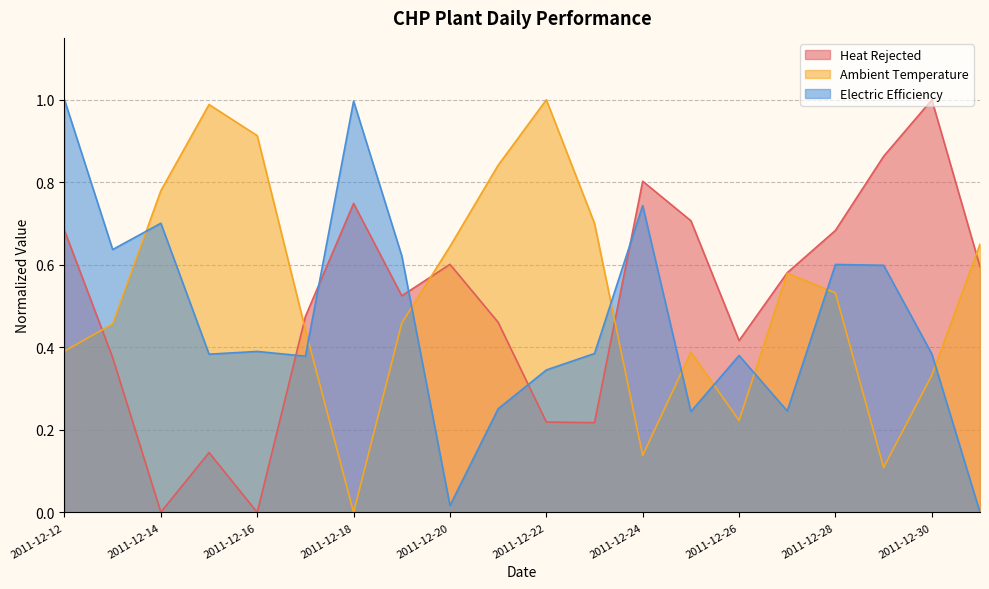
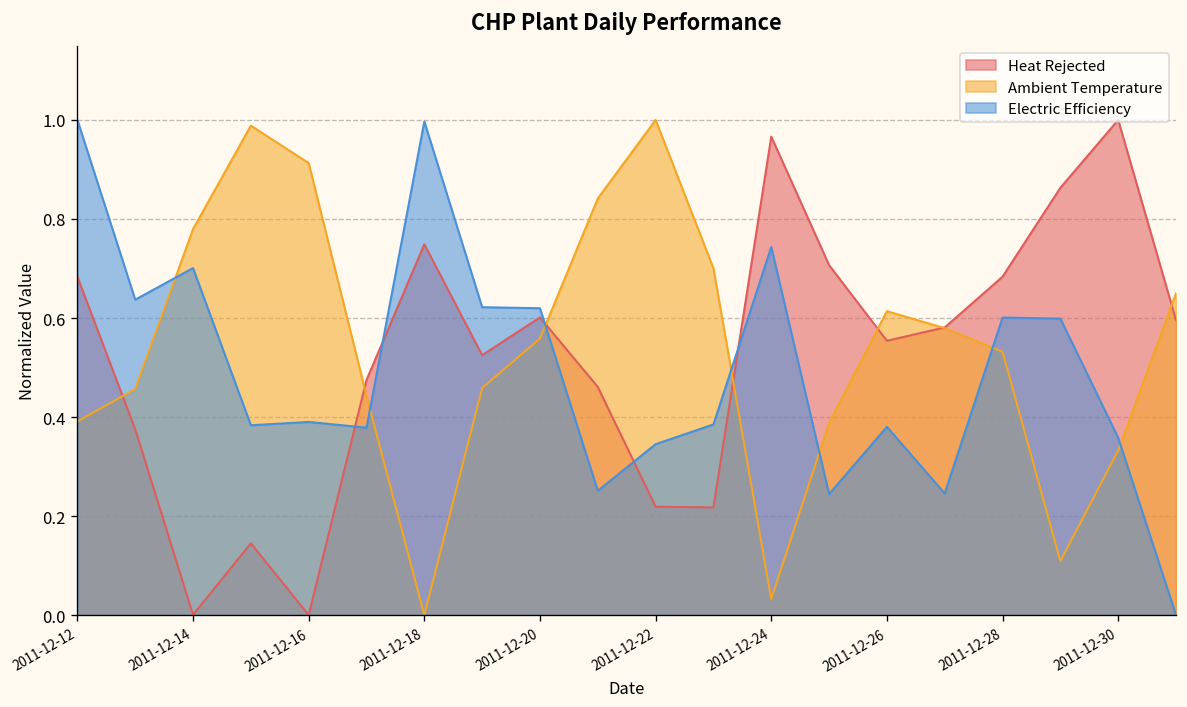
Ambient Temperature, 2011-12-20: 0.64 -> 0.56
Electric Efficiency, 2011-12-20: 0.02 -> 0.62
Heat Rejected, 2011-12-24: 0.80 -> 0.97
Ambient Temperature, 2011-12-24: 0.14 -> 0.03
Heat Rejected, 2011-12-26: 0.42 -> 0.55
Ambient Temperature, 2011-12-26: 0.22 -> 0.61
Electric Efficiency, 2011-12-30: 0.38 -> 0.36
